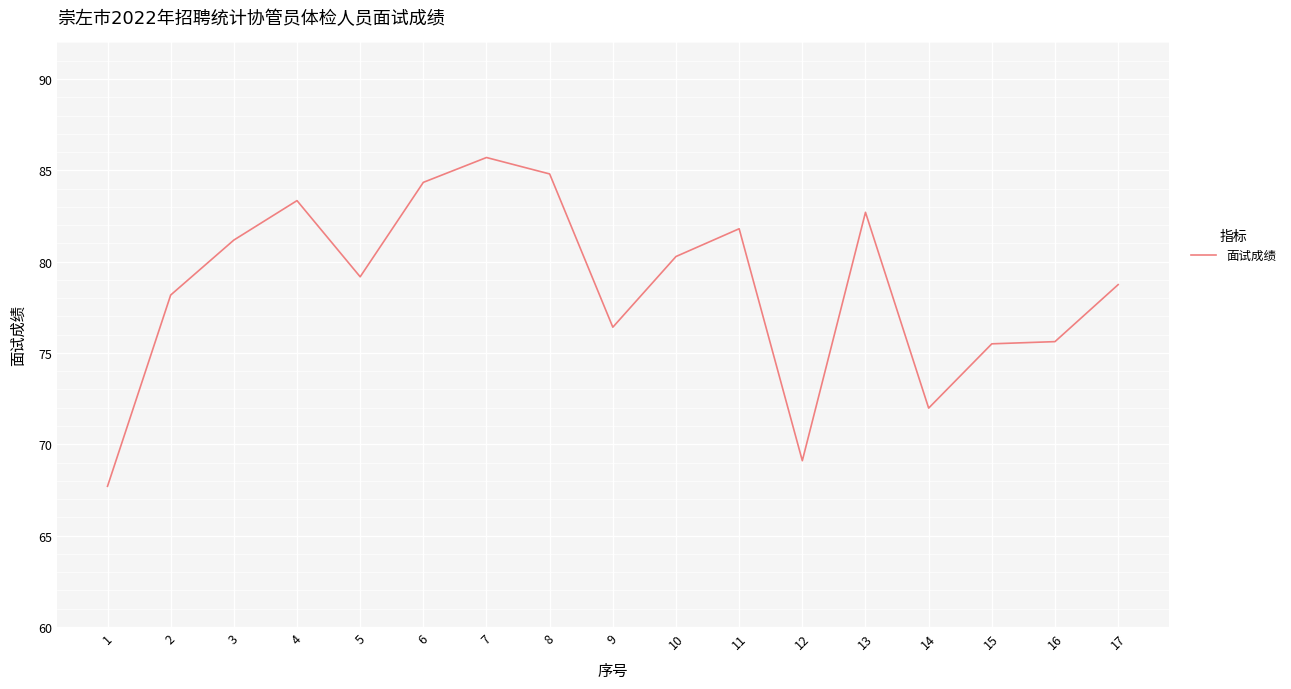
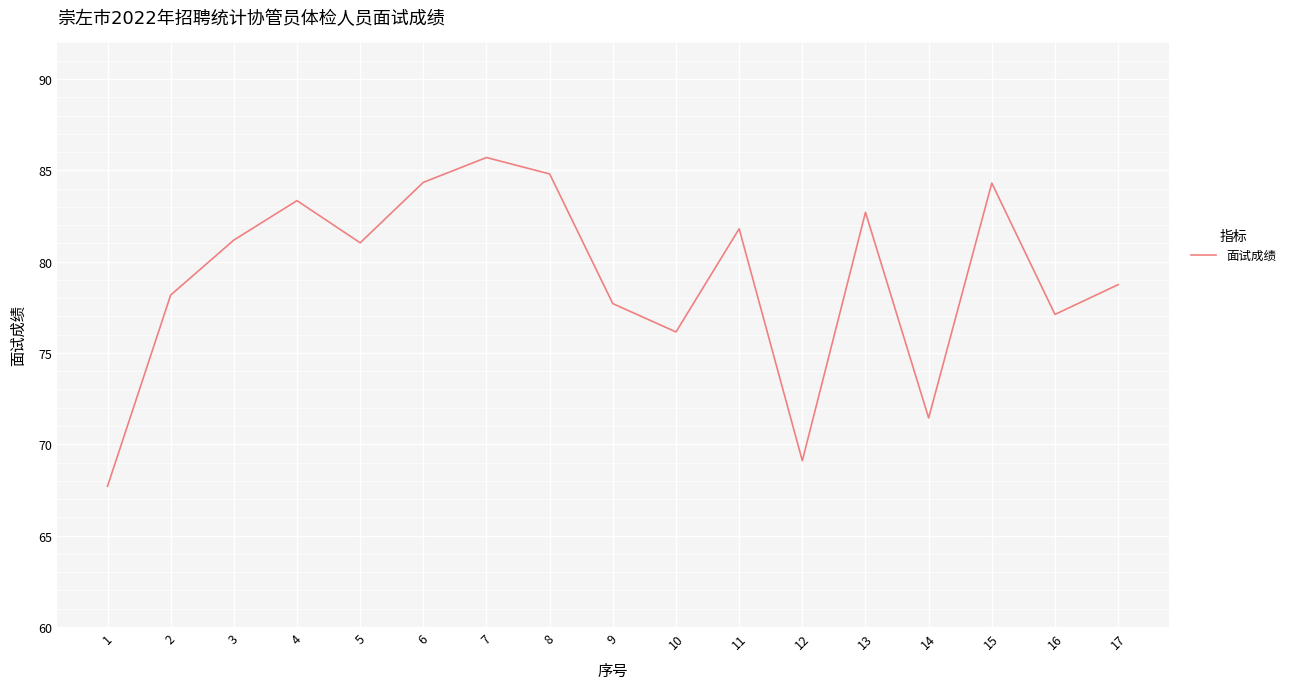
5: 79.2 -> 81.0
9: 76.4 -> 77.7
10: 80.3 -> 76.2
14: 72.0 -> 71.4
15: 75.5 -> 84.3
16: 75.6 -> 77.1
